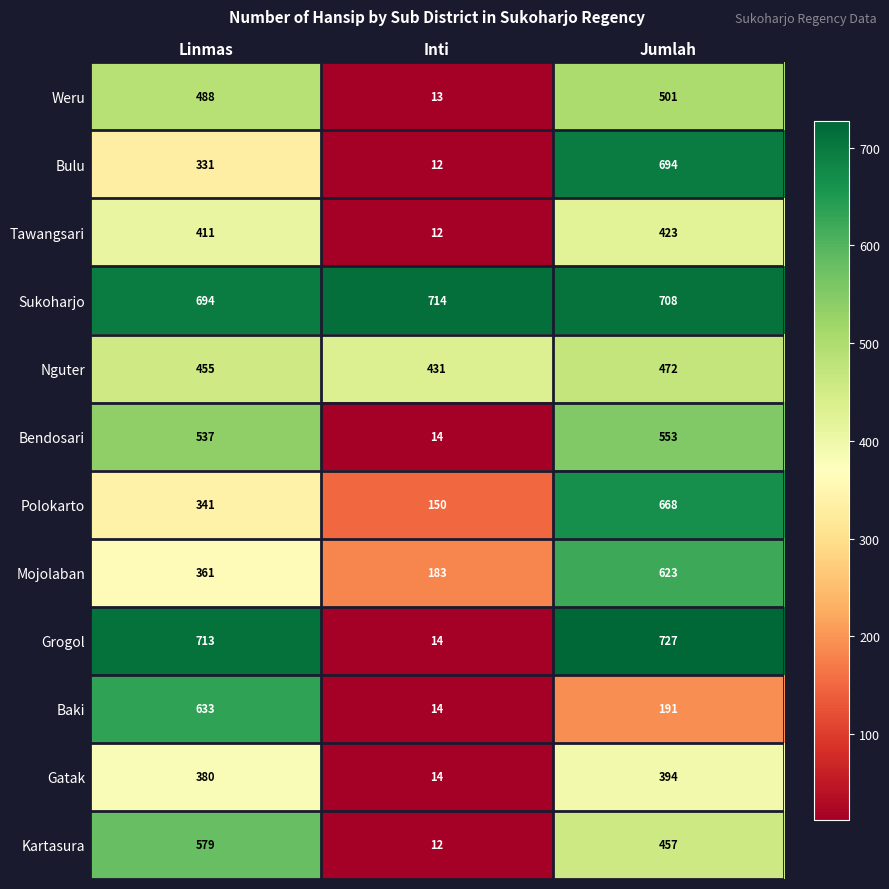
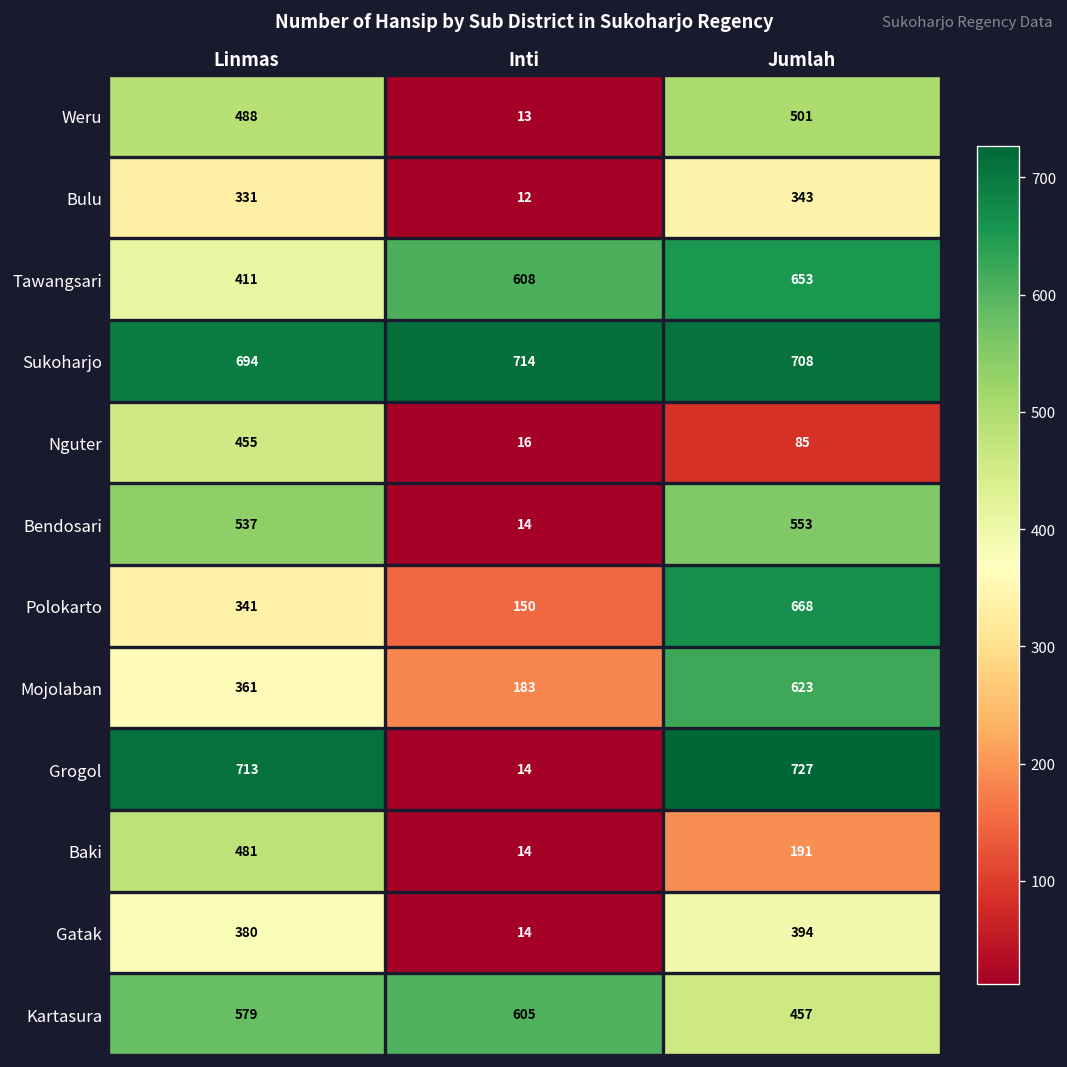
Bulu, Jumlah: 694 -> 343
Tawangsari, Inti: 12 -> 608
Tawangsari, Jumlah: 423 -> 653
Nguter, Inti: 431 -> 16
Nguter, Jumlah: 472 -> 85
Baki, Linmas: 633 -> 481
Kartasura, Inti: 12 -> 605
